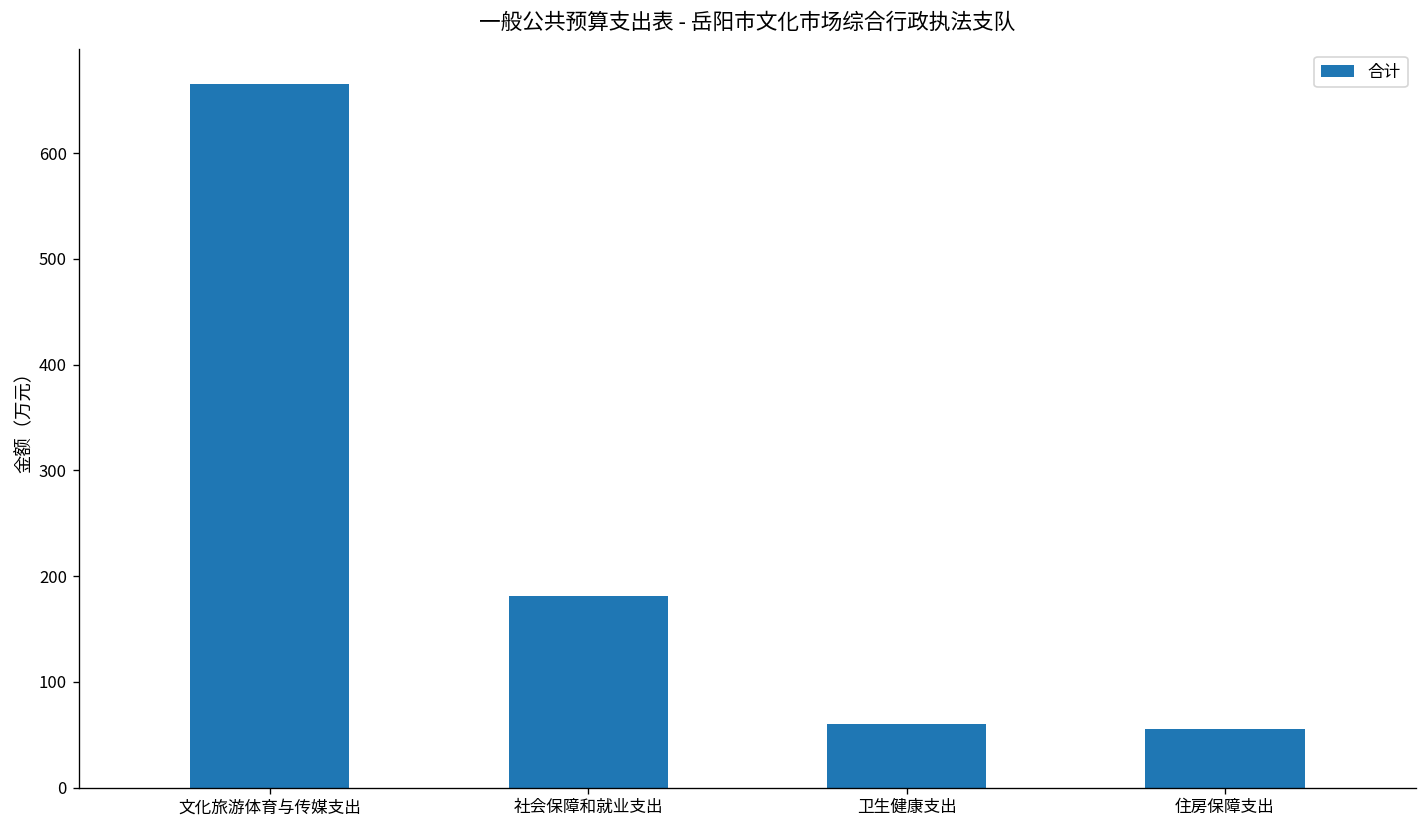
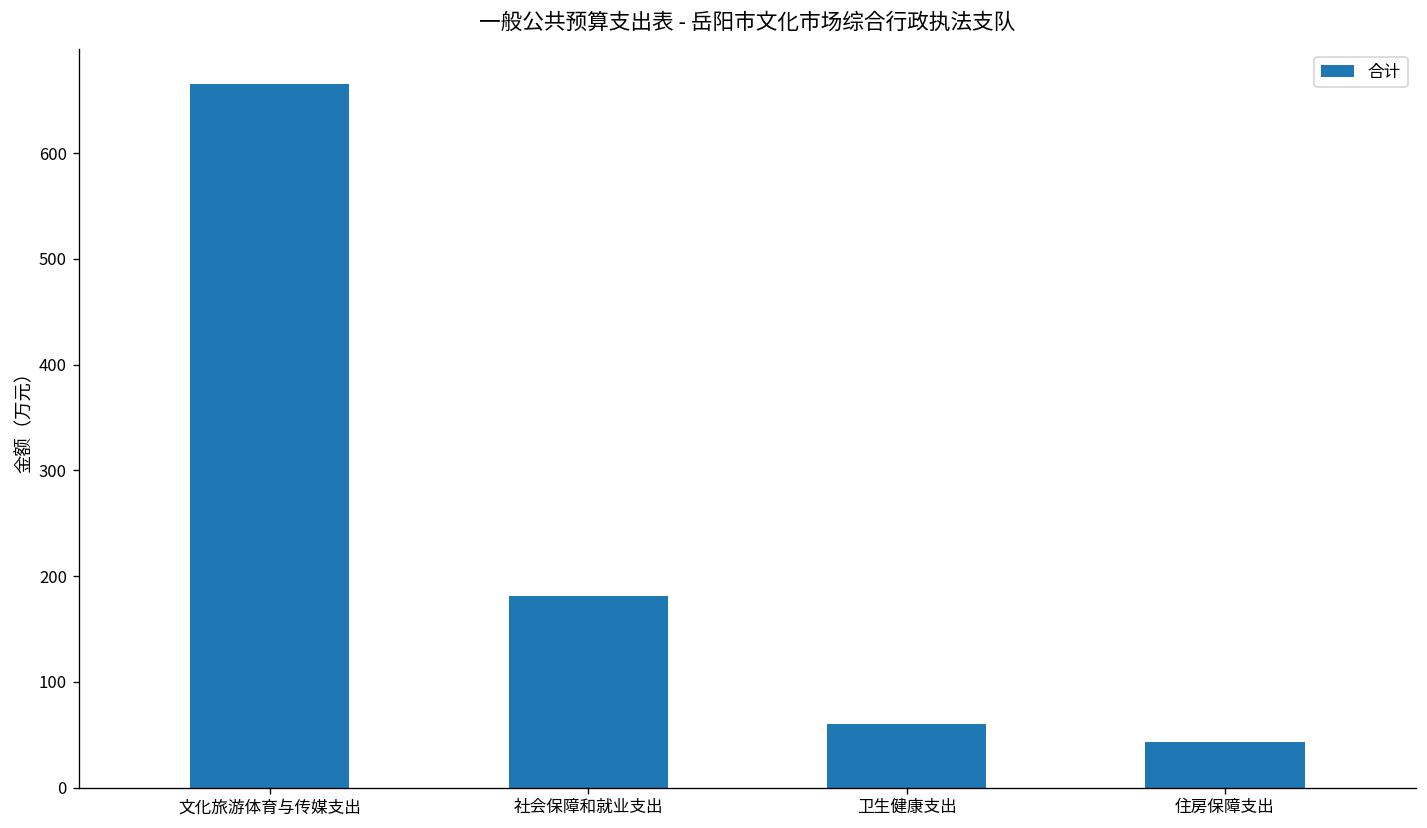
住房保障支出: 60 -> 40
